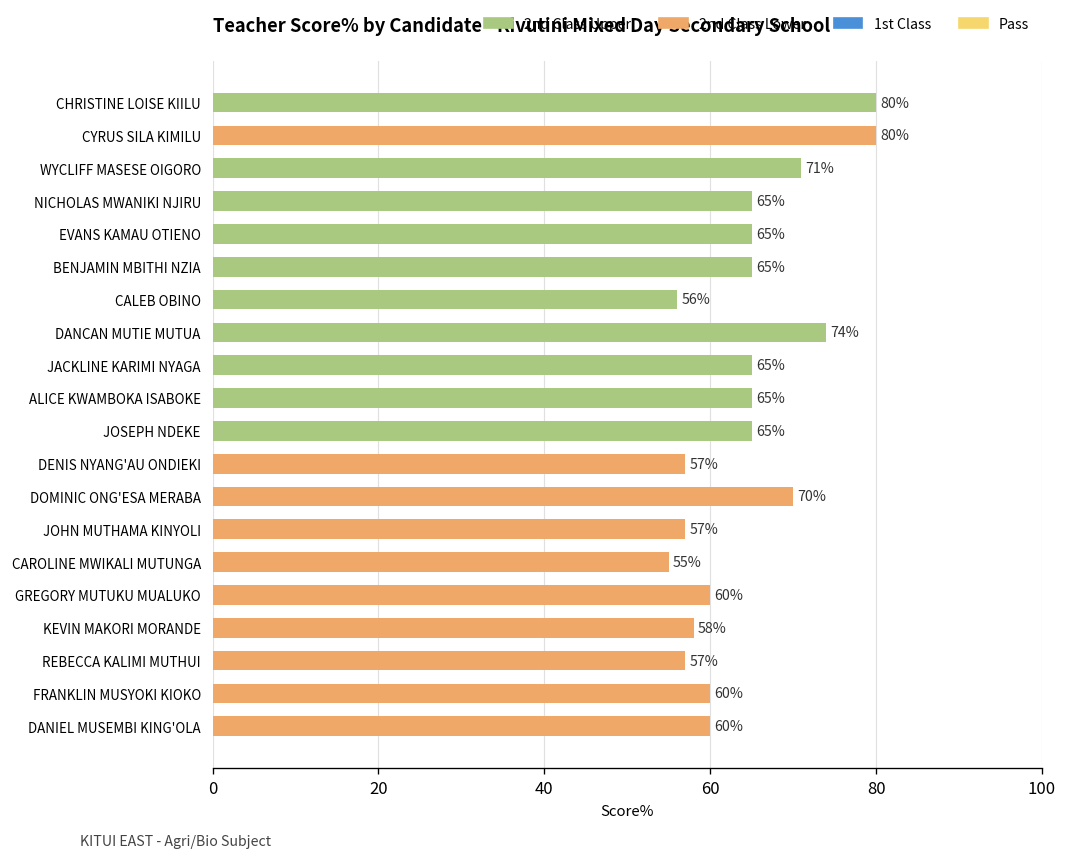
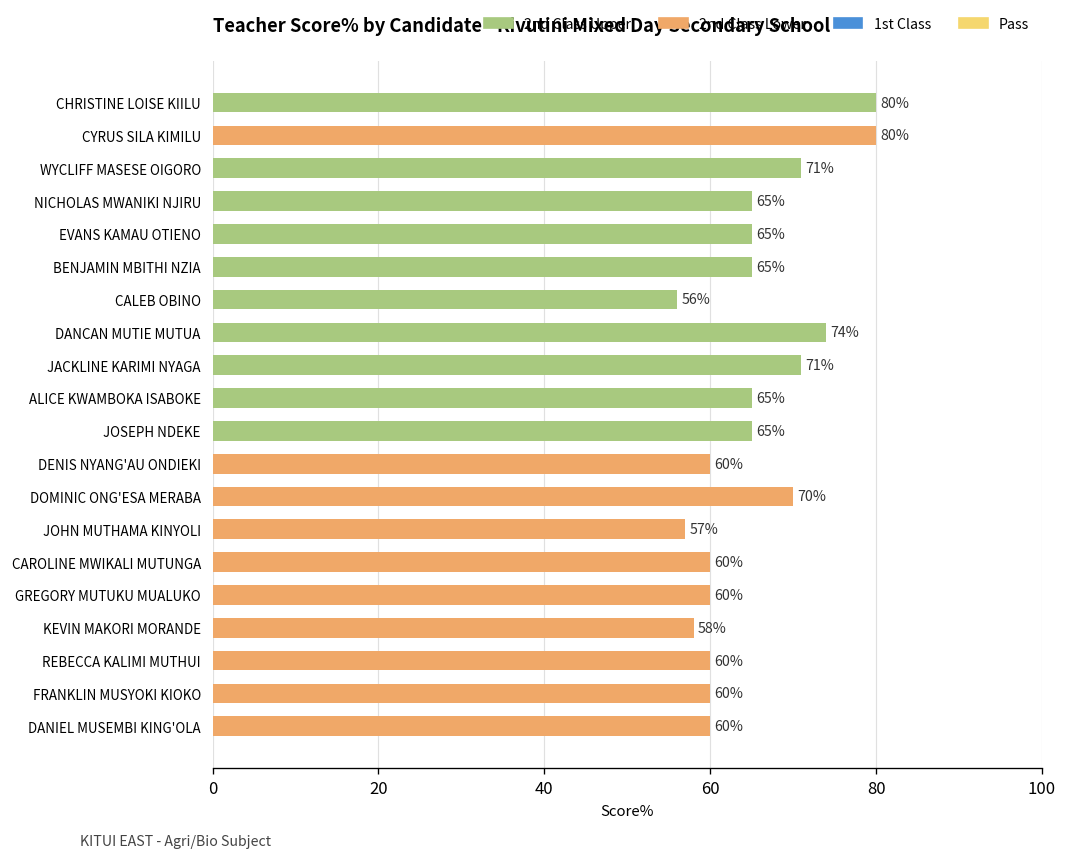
JACKLINE KARIMI NYAGA: 65% -> 71%
DENIS NYANG'AU ONDIEKI: 57% -> 60%
CAROLINE MWIKALI MUTUNGA: 55% -> 60%
REBECCA KALIMI MUTHUI: 57% -> 60%
